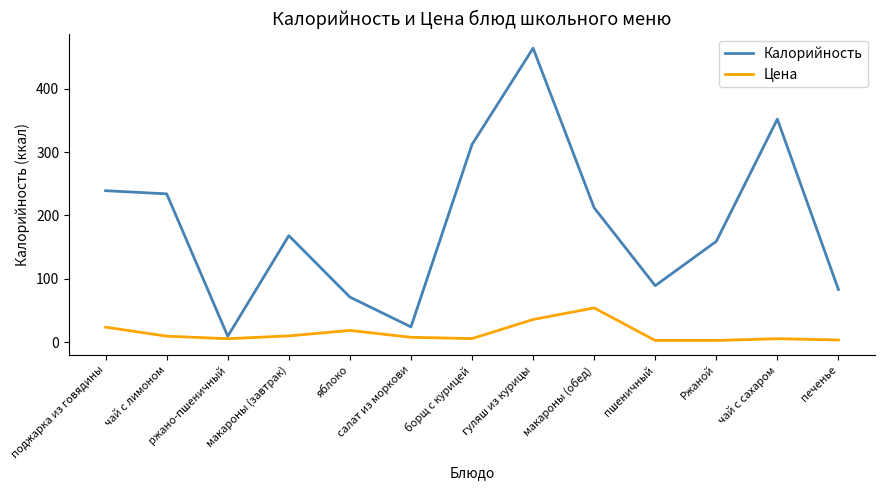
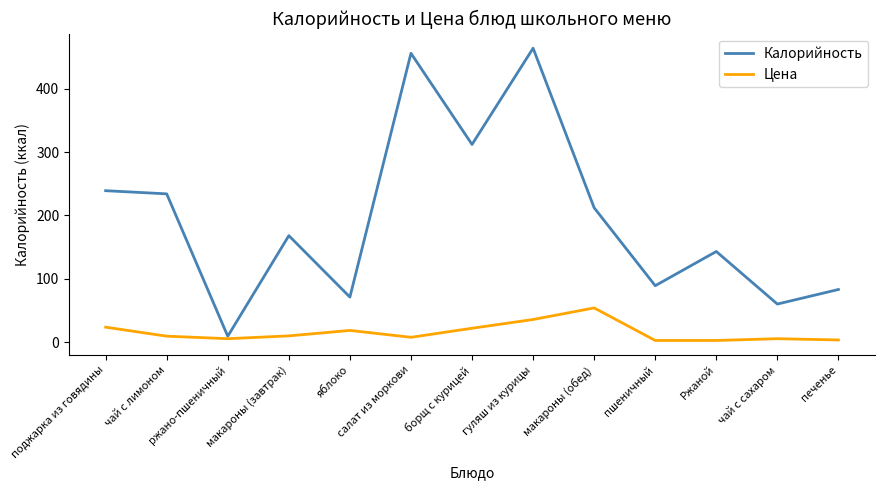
Калорийность, салат из моркови: 20 -> 460
Цена, борщ с курицей: 10 -> 20
Калорийность, Ржаной: 160 -> 140
Калорийность, чай с сахаром: 350 -> 60
